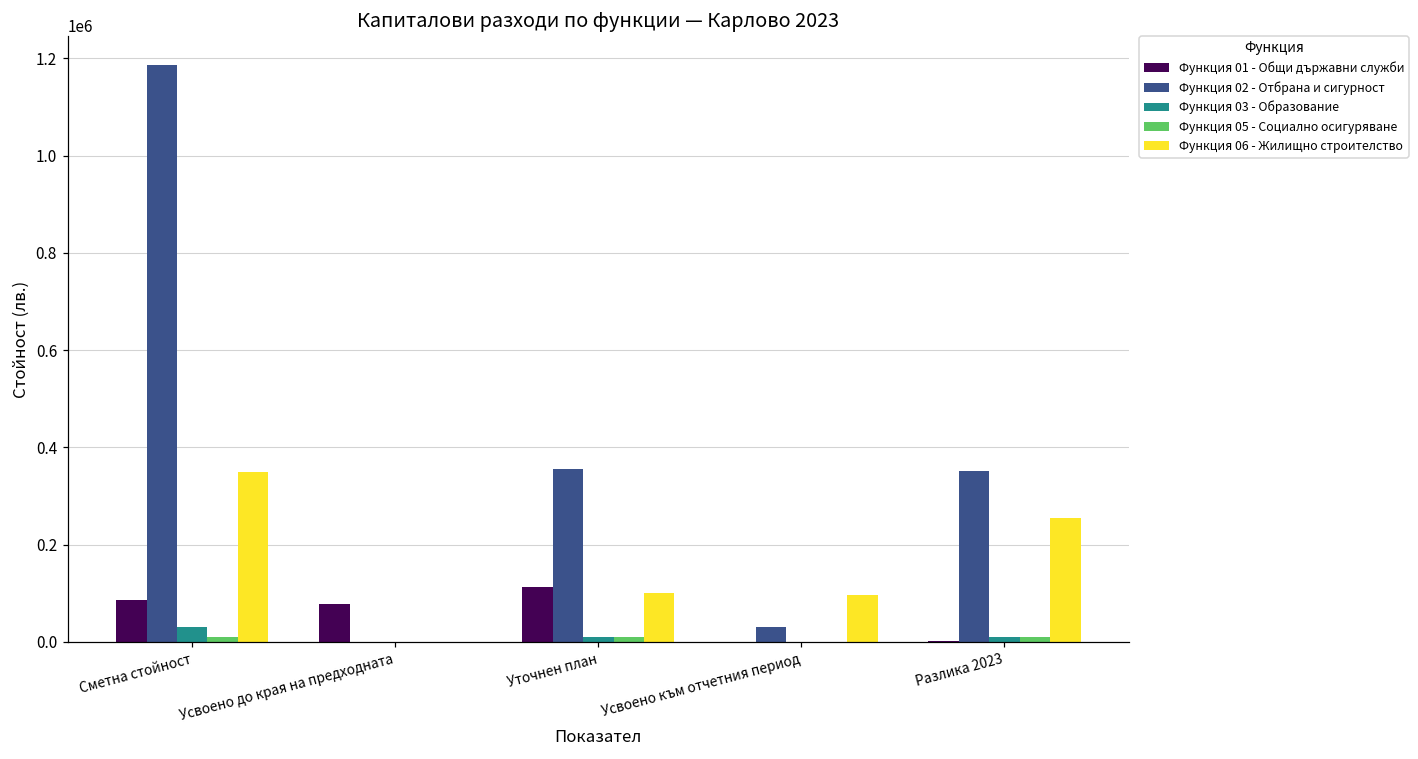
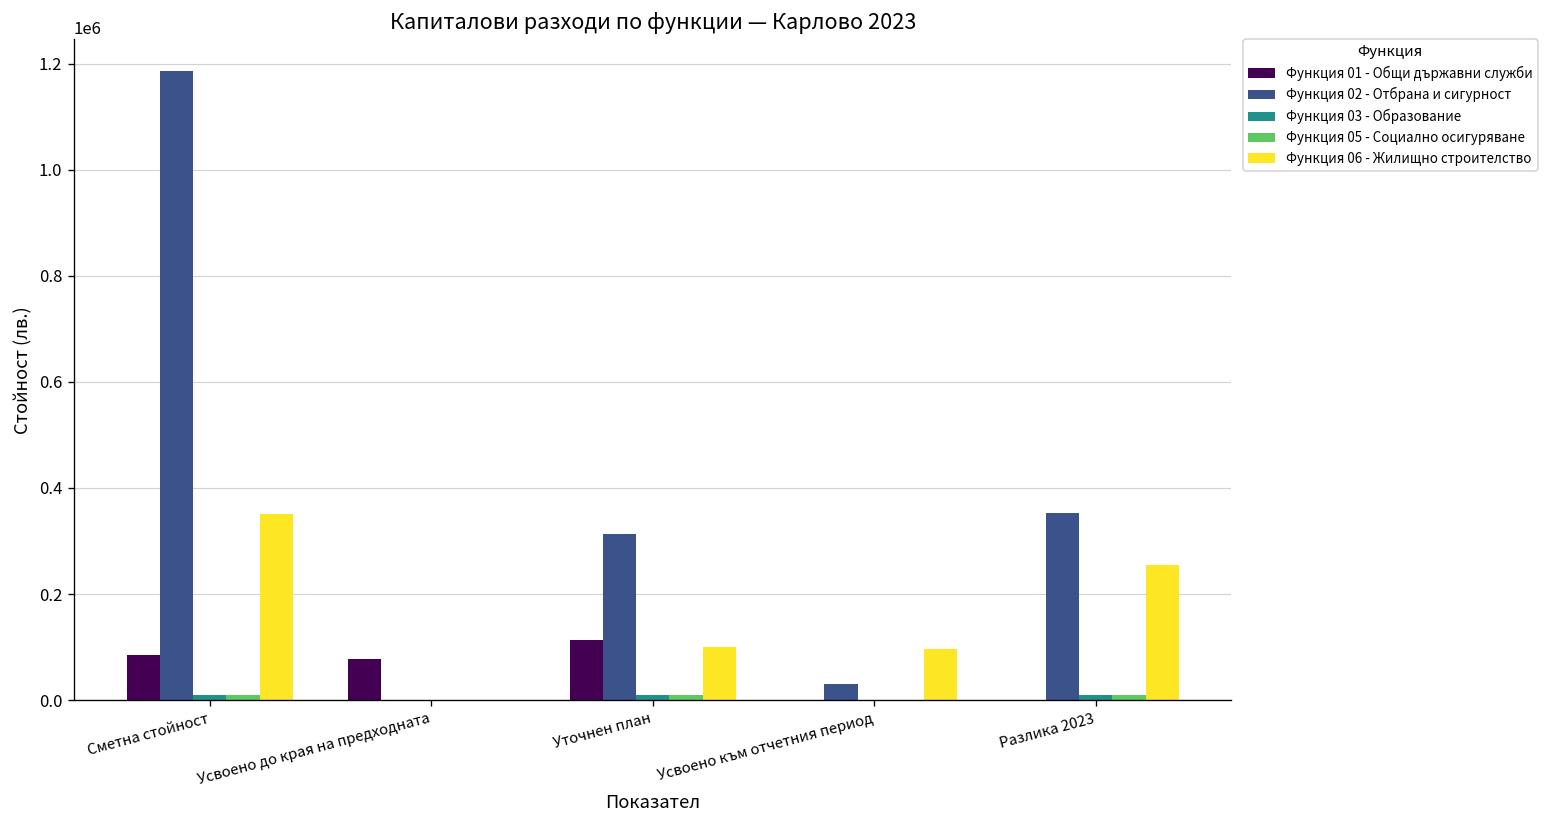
Функция 03 - Образование, Сметна стойност: 30000 -> 10000
Функция 02 - Отбрана и сигурност, Уточнен план: 360000 -> 310000
